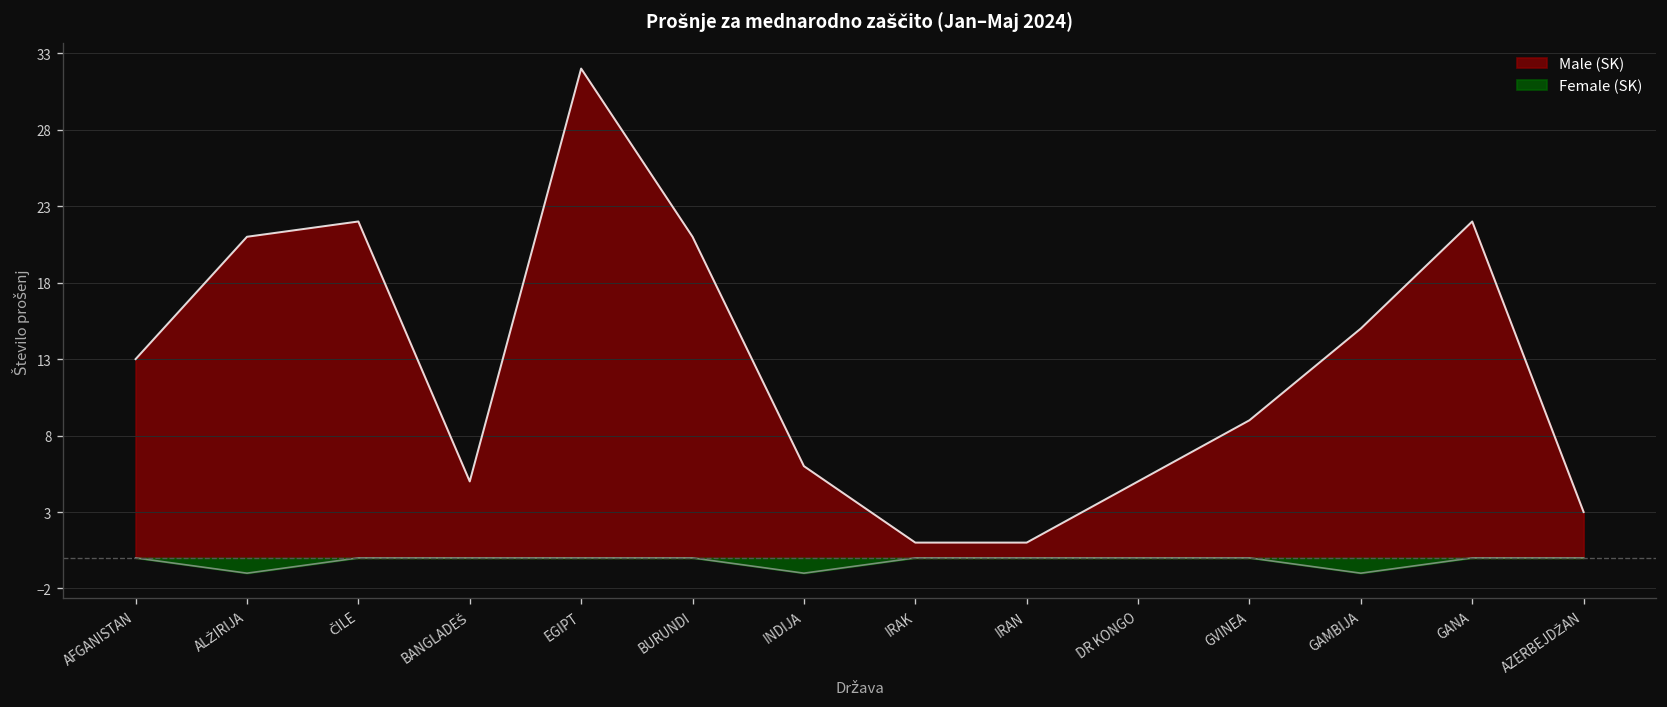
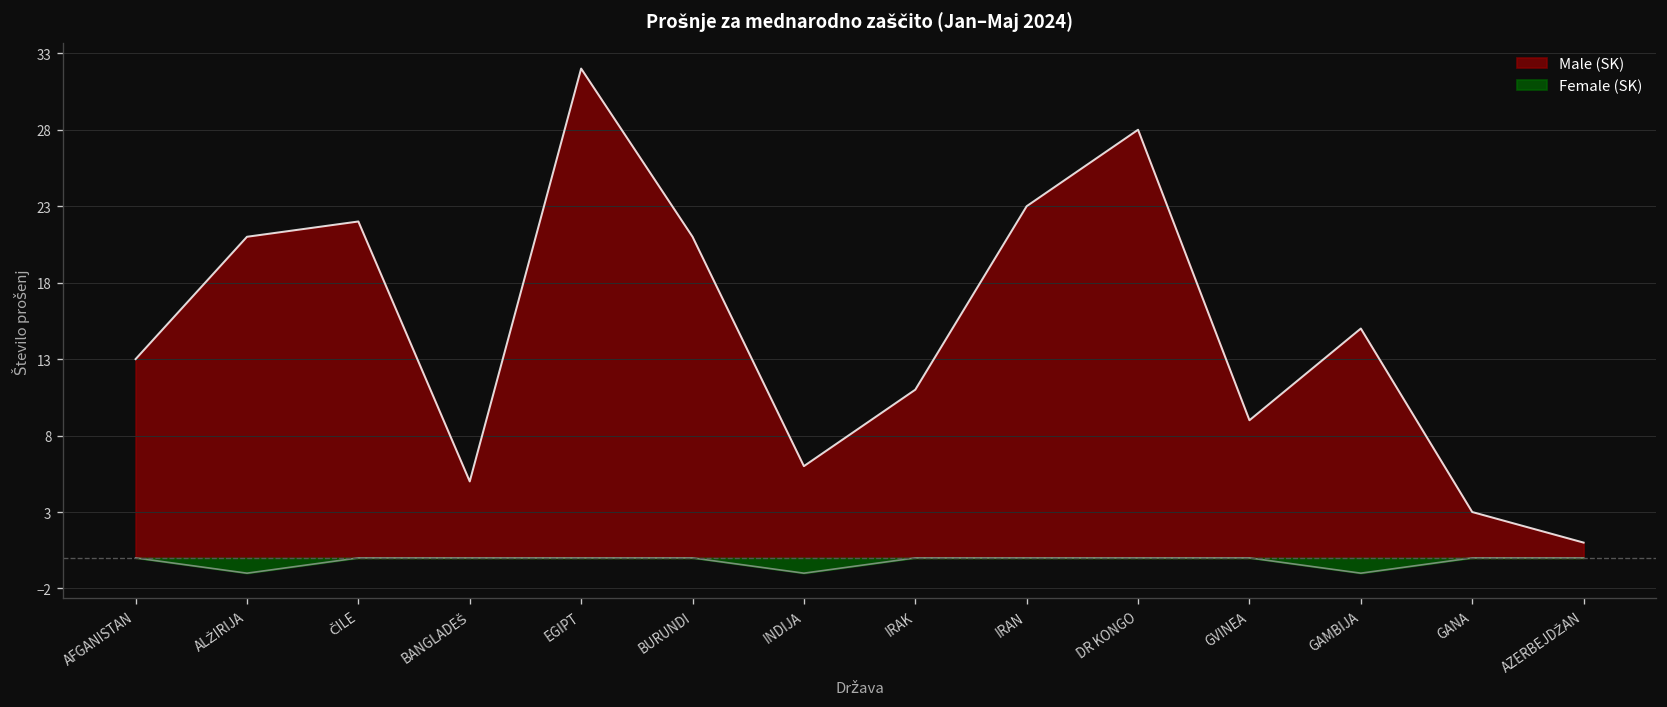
Male (SK), IRAK: 1 -> 11
Male (SK), IRAN: 1 -> 23
Male (SK), DR KONGO: 5 -> 28
Male (SK), GANA: 22 -> 3
Male (SK), AZERBEJDŽAN: 3 -> 1
